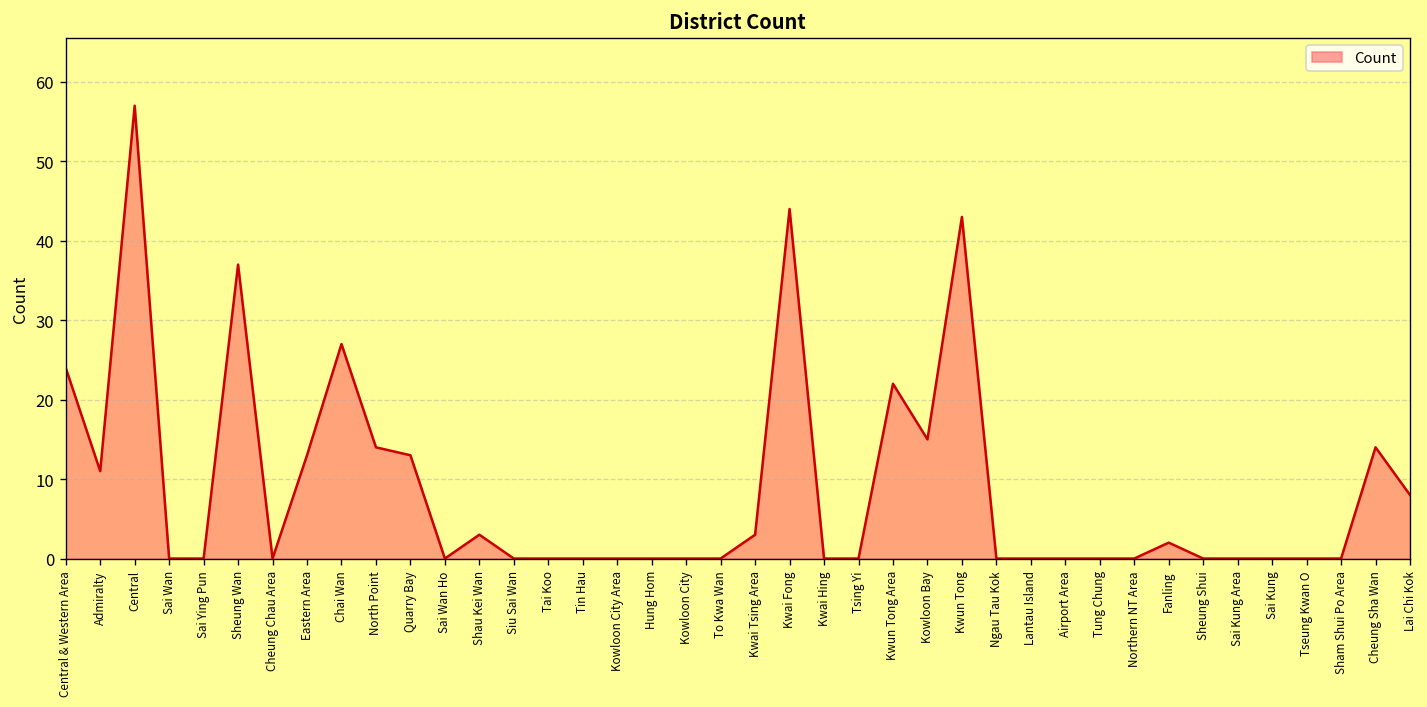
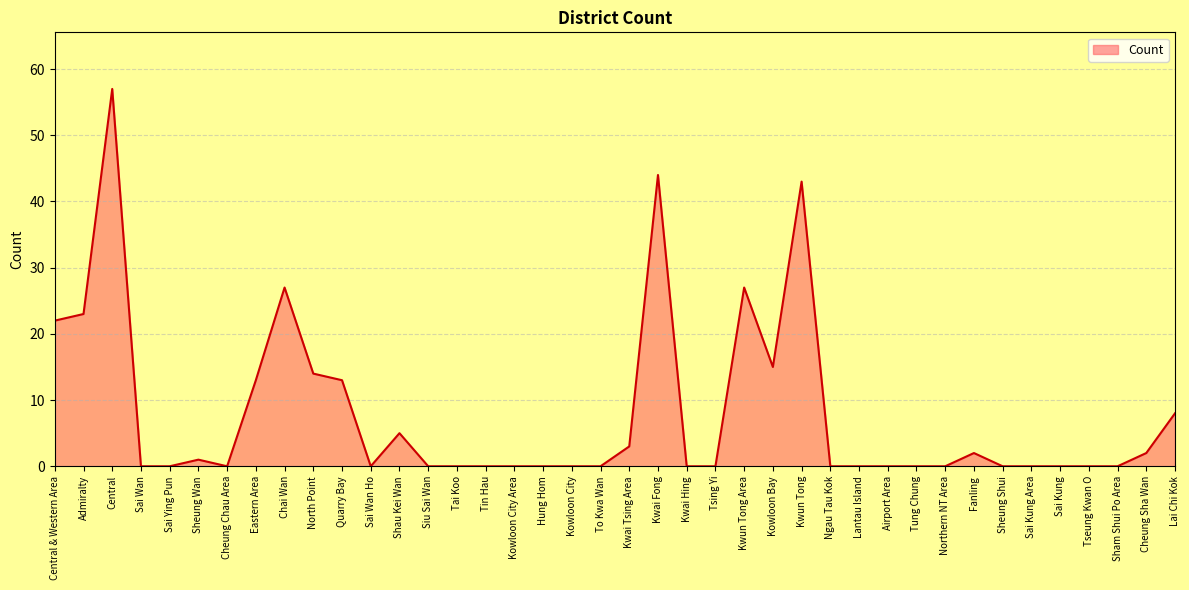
Central & Western Area: 24 -> 22
Admiralty: 11 -> 23
Sheung Wan: 37 -> 1
Shau Kei Wan: 3 -> 5
Kwun Tong Area: 22 -> 27
Cheung Sha Wan: 14 -> 2
